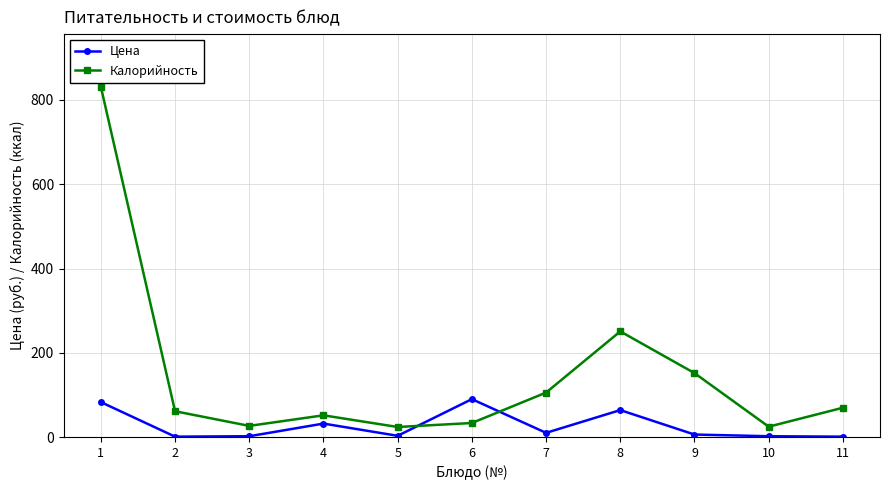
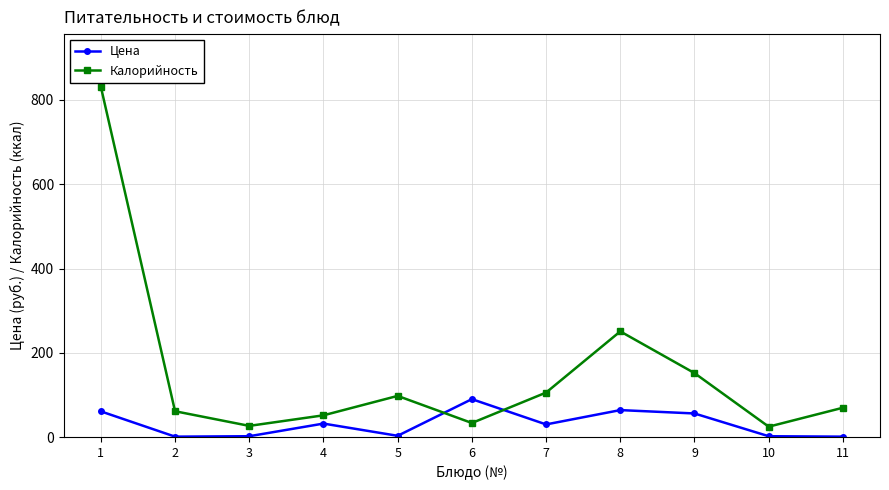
Цена, 1: 80 -> 60
Калорийность, 5: 20 -> 100
Цена, 7: 10 -> 30
Цена, 9: 10 -> 60
